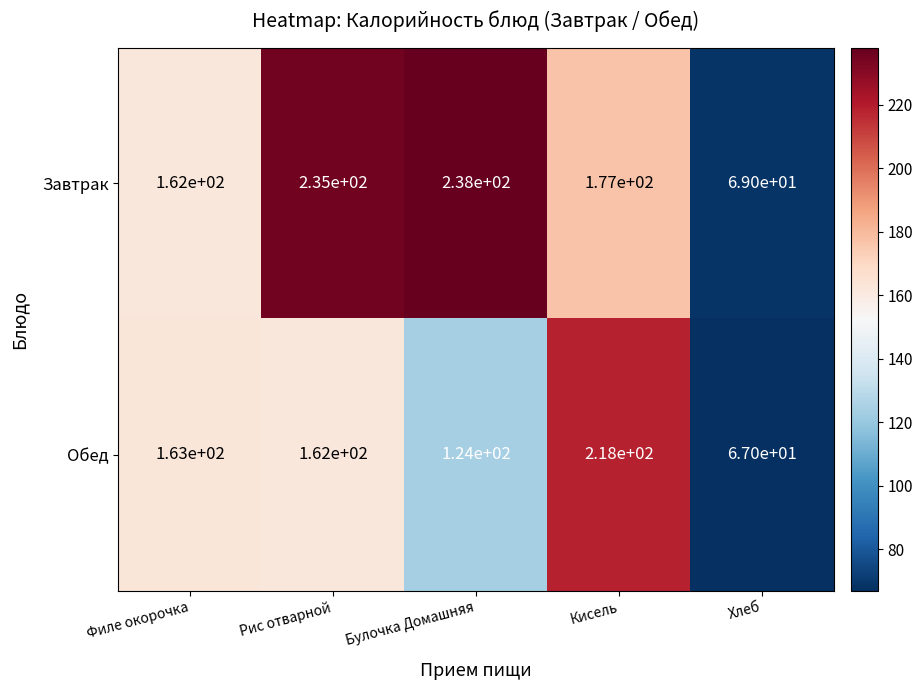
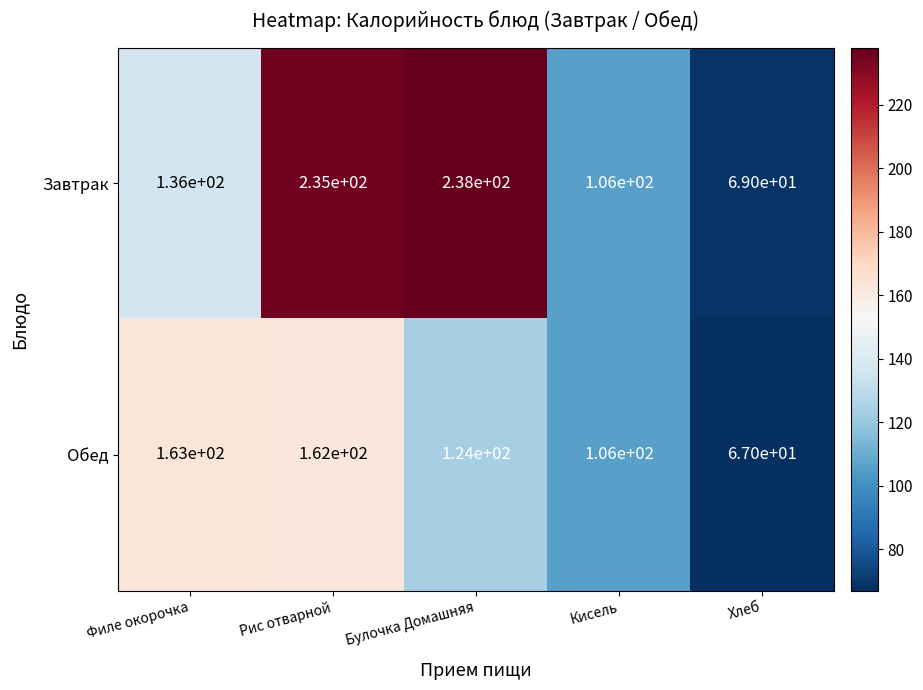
Завтрак, Филе окорочка: 1.62e+02 -> 1.36e+02
Завтрак, Кисель: 1.77e+02 -> 1.06e+02
Обед, Кисель: 2.18e+02 -> 1.06e+02
